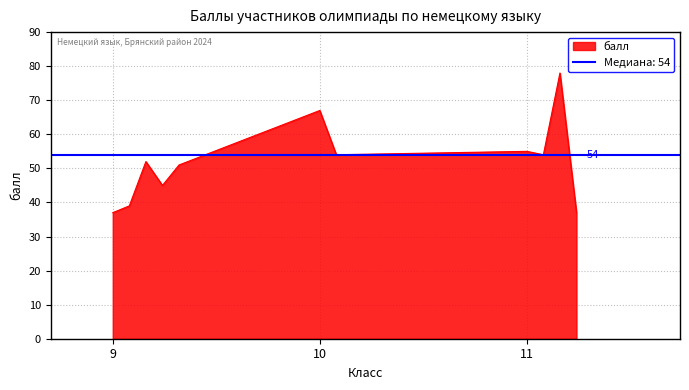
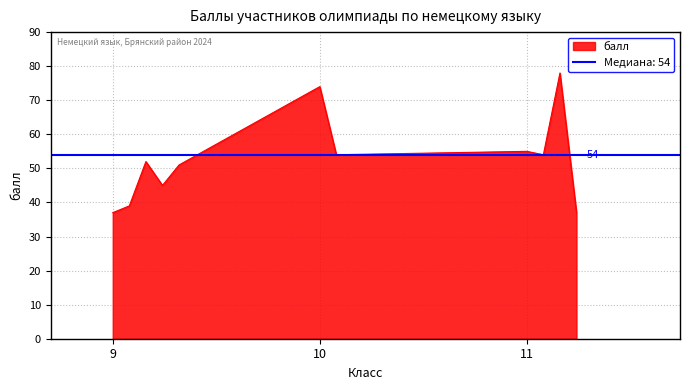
10: 67 -> 74
